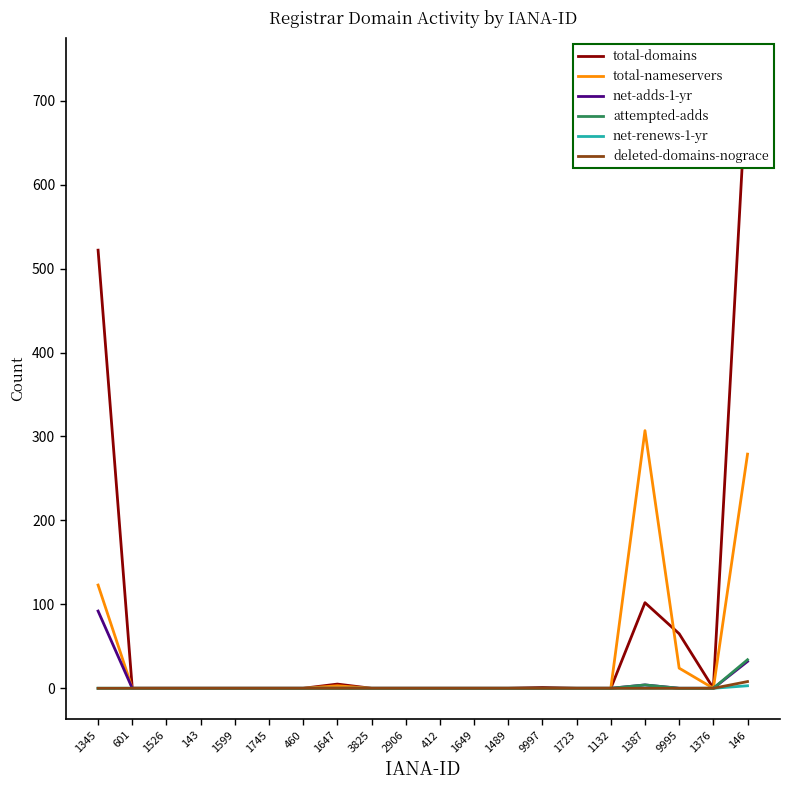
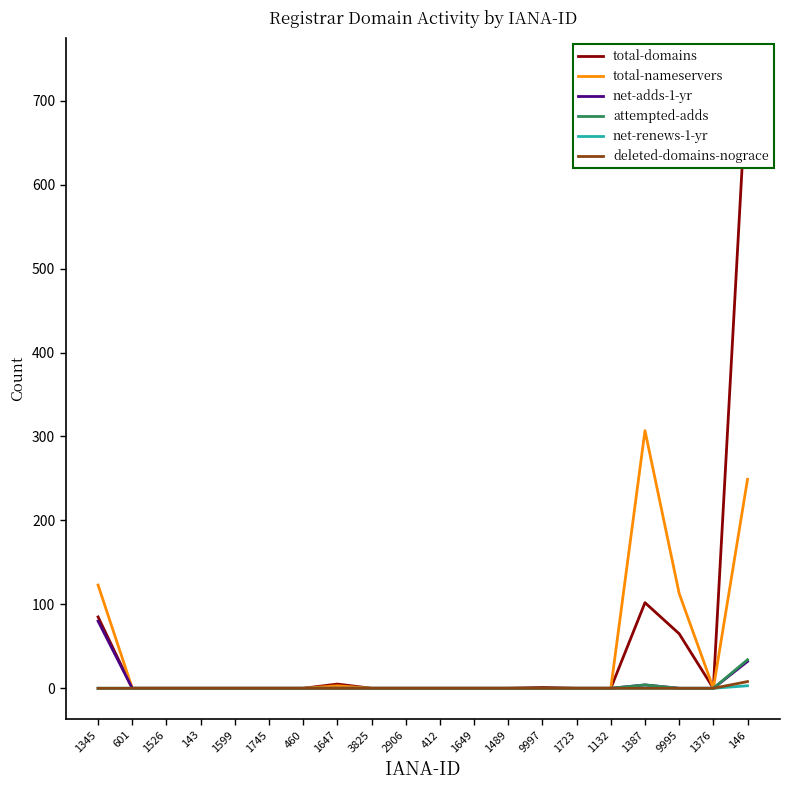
total-domains, 1345: 520 -> 90
net-adds-1-yr, 1345: 90 -> 80
total-nameservers, 9995: 20 -> 110
total-nameservers, 146: 280 -> 250
